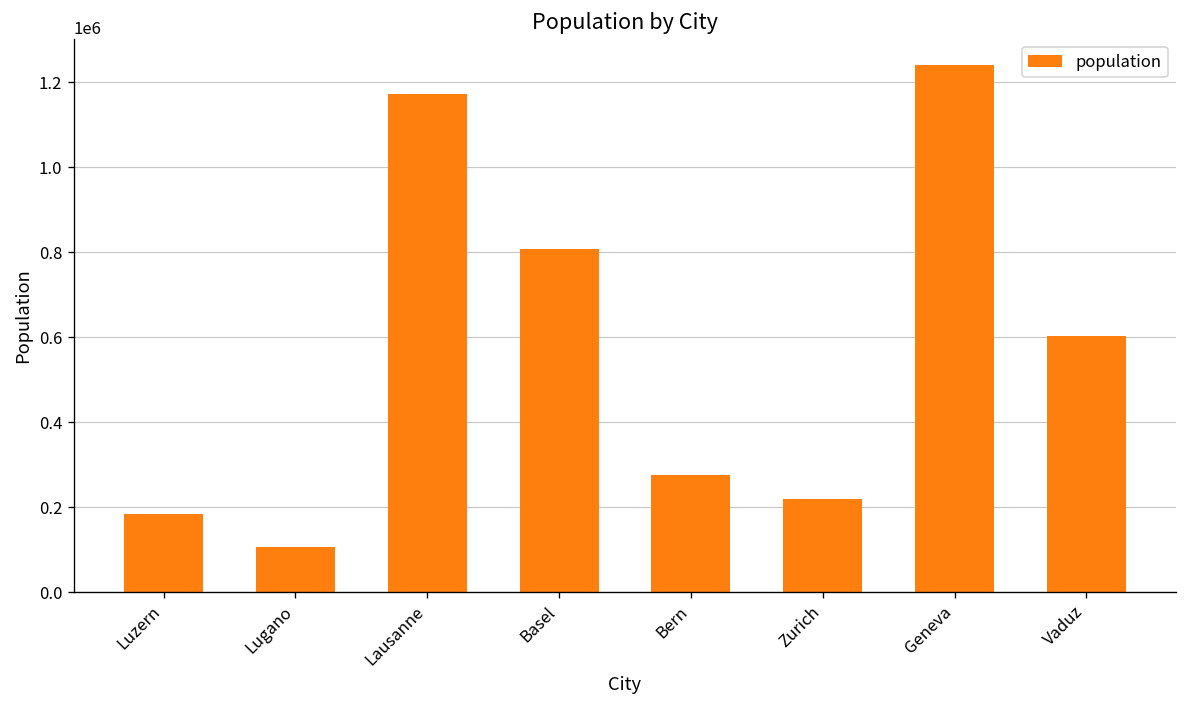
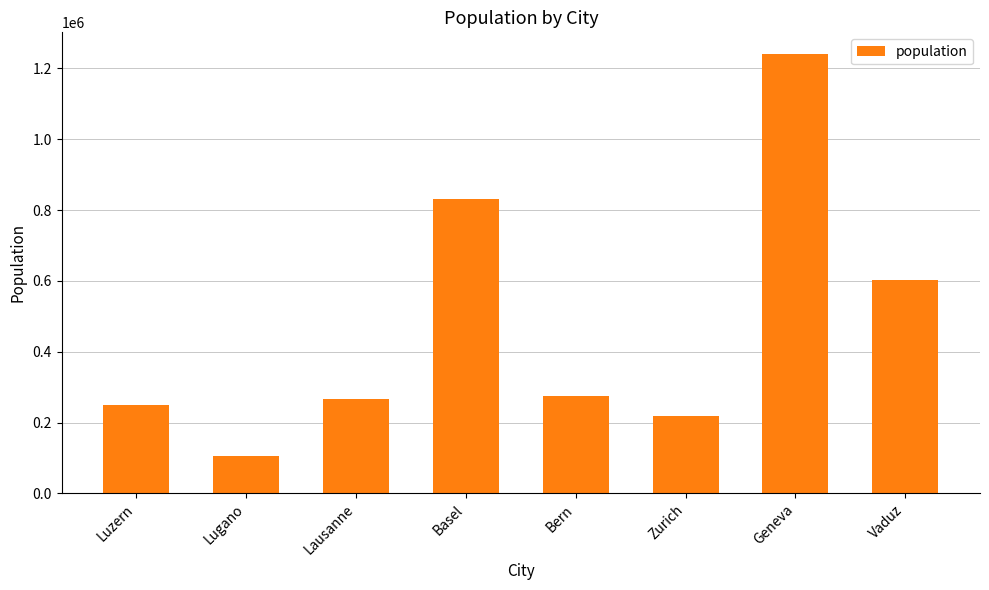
Luzern: 180000 -> 250000
Lausanne: 1170000 -> 270000
Basel: 810000 -> 830000
